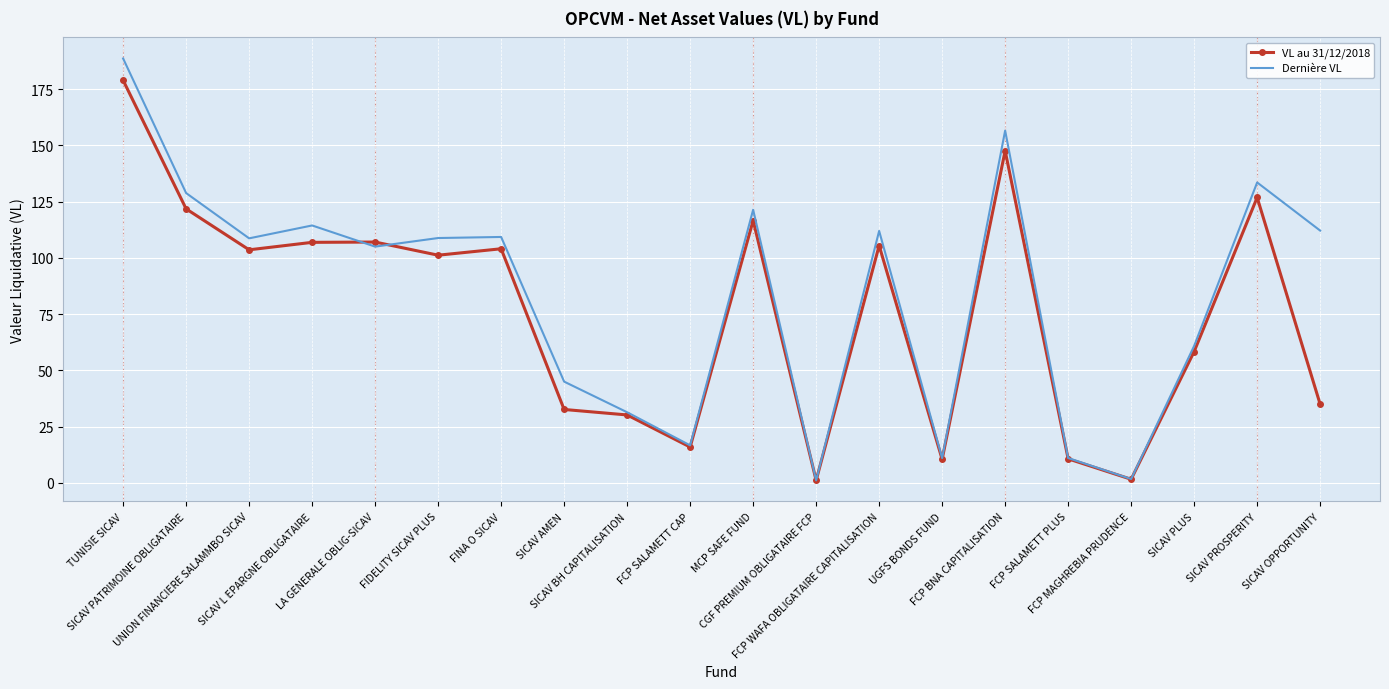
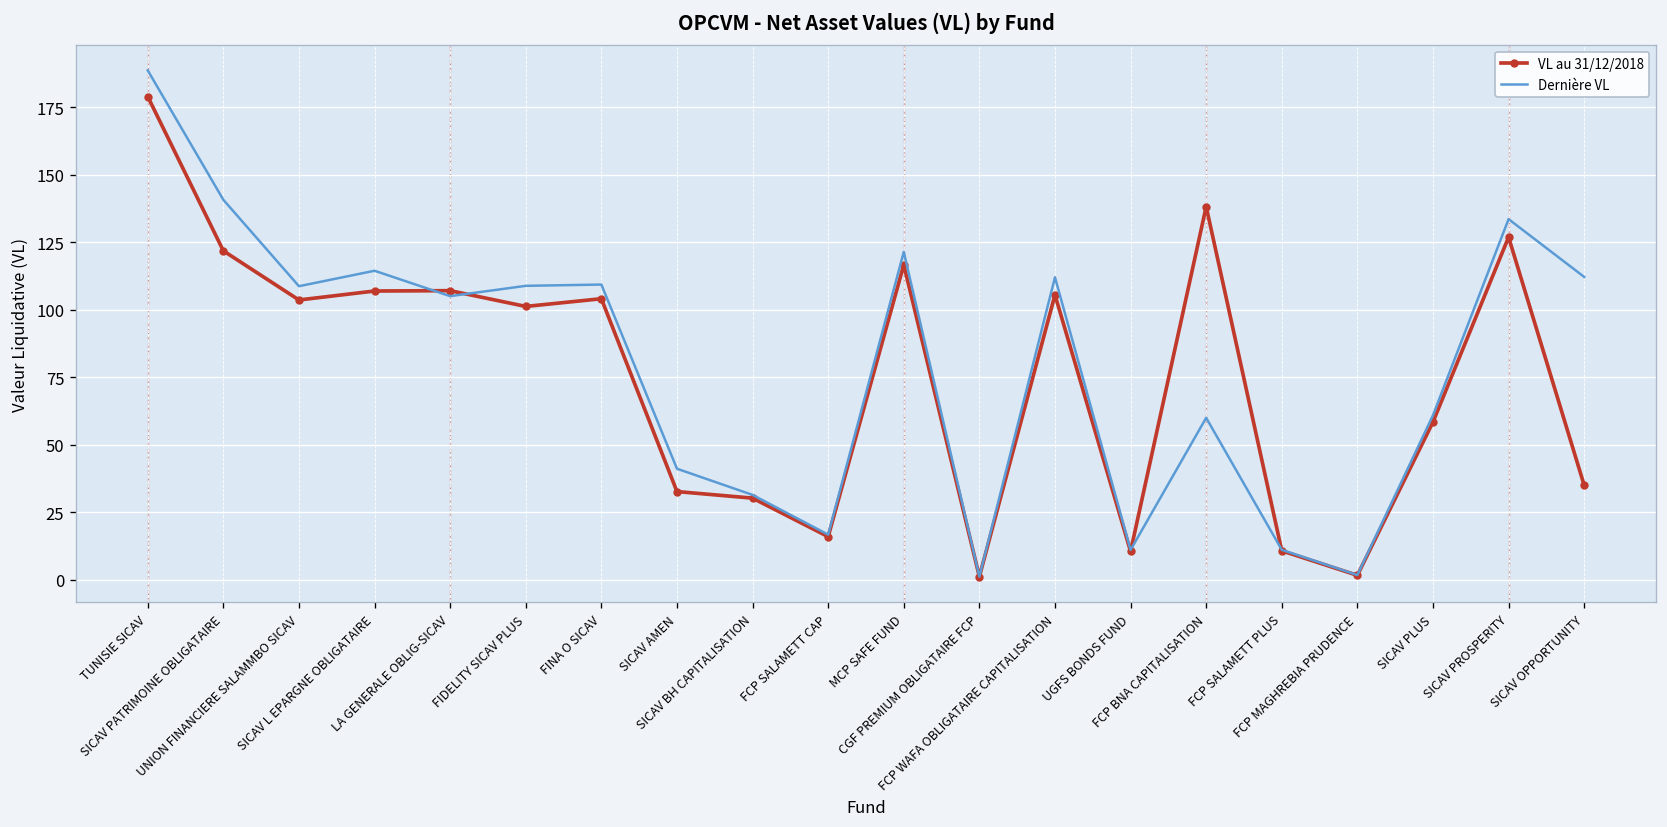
Dernière VL, SICAV PATRIMOINE OBLIGATAIRE: 129 -> 141
Dernière VL, SICAV AMEN: 45 -> 41
VL au 31/12/2018, FCP BNA CAPITALISATION: 148 -> 138
Dernière VL, FCP BNA CAPITALISATION: 157 -> 60
